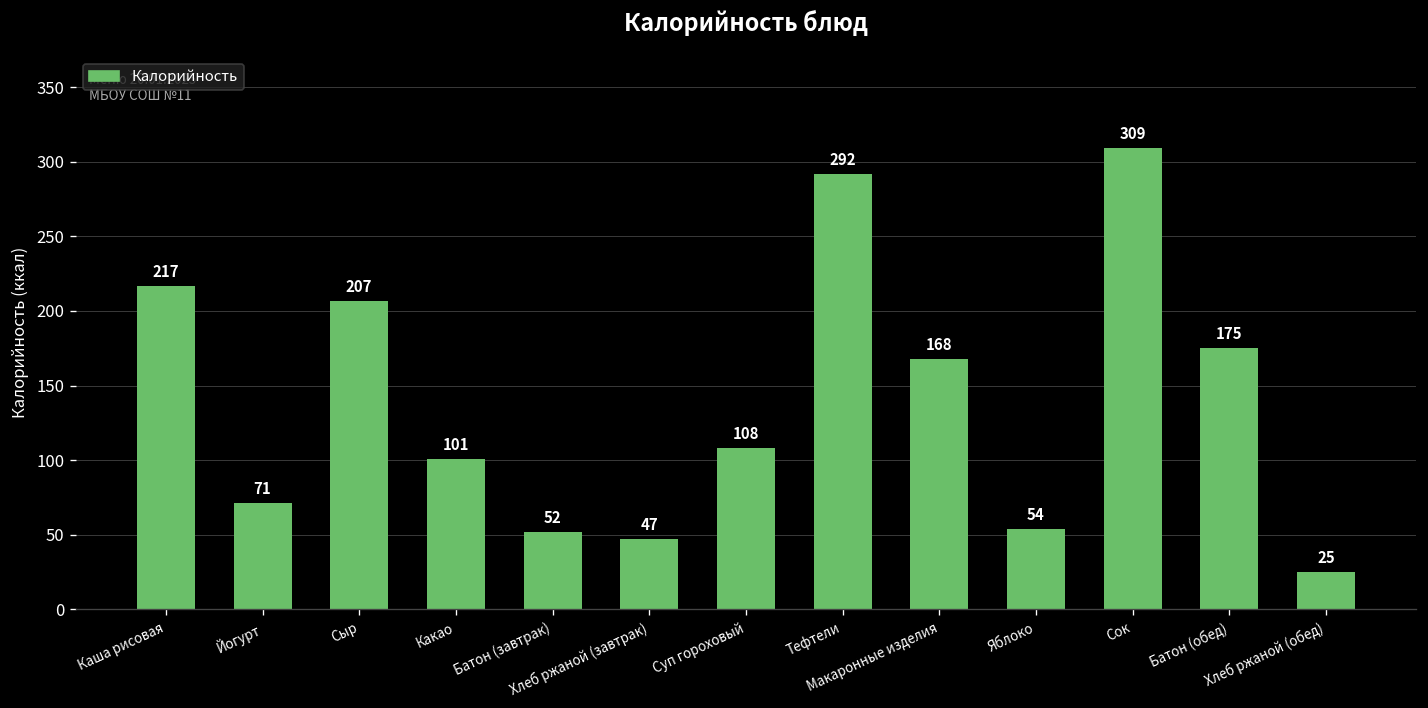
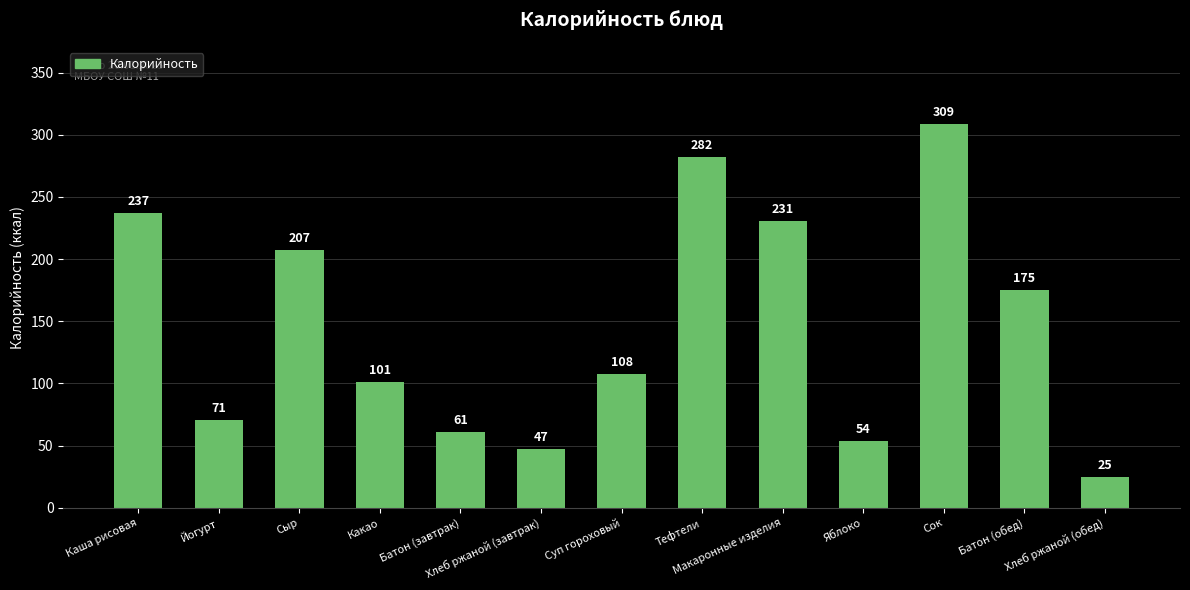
Каша рисовая: 217 -> 237
Батон (завтрак): 52 -> 61
Тефтели: 292 -> 282
Макаронные изделия: 168 -> 231
